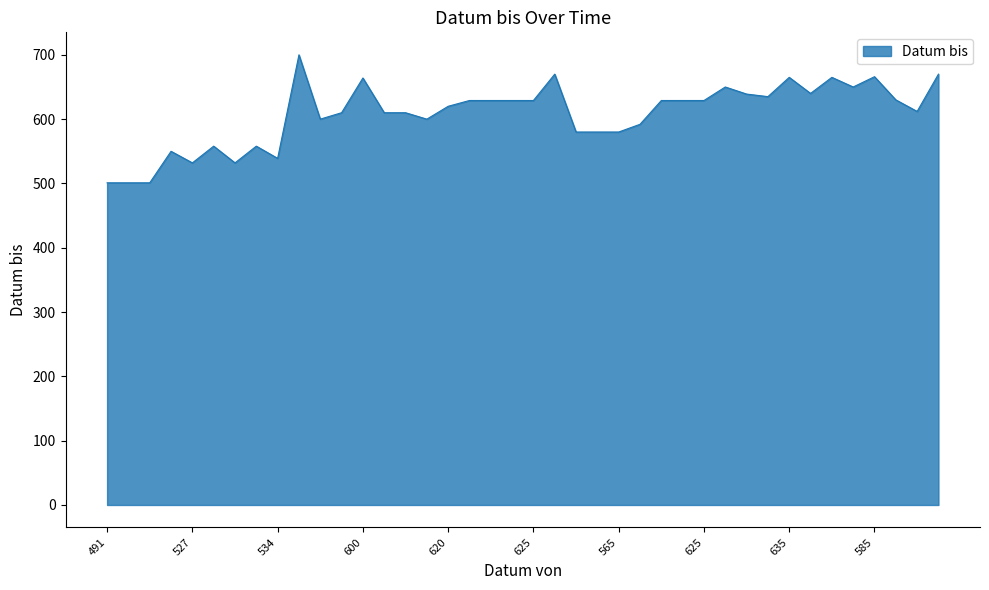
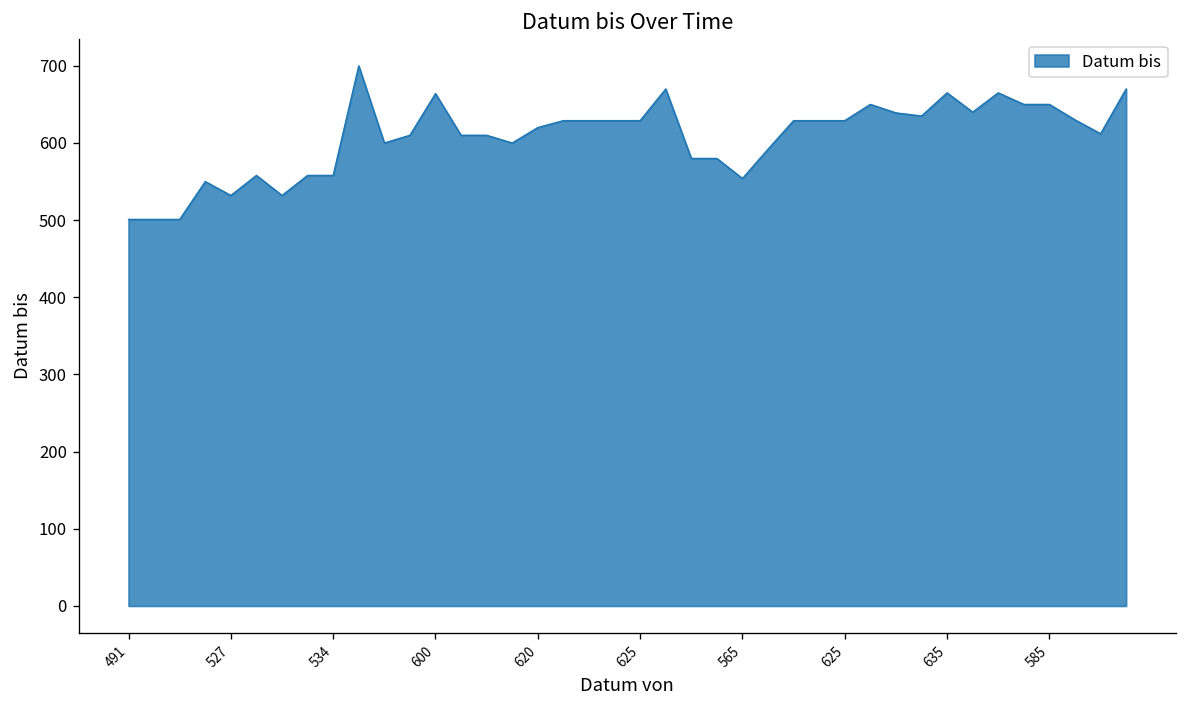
534: 540 -> 560
565: 580 -> 550
585: 670 -> 650
